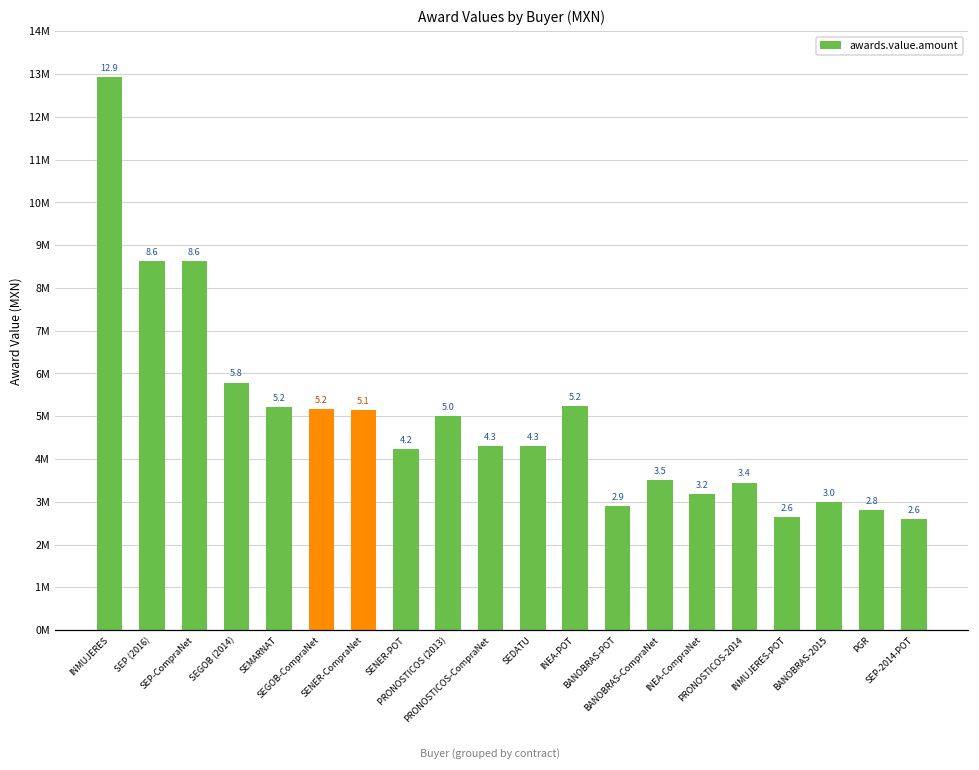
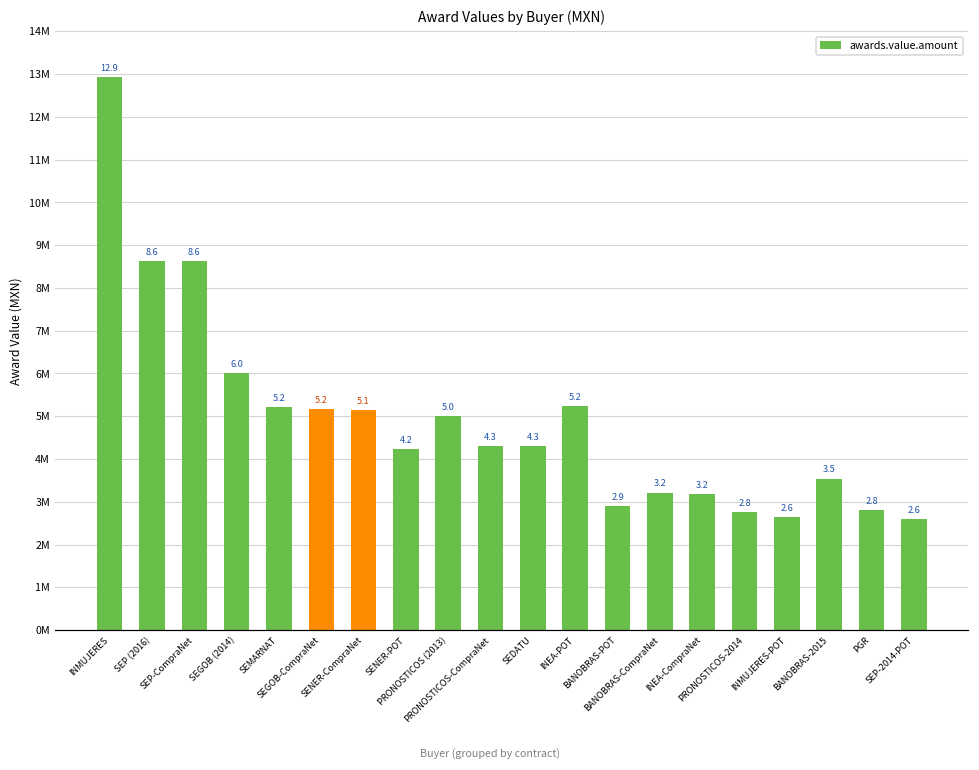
SEGOB (2014): 5.8 -> 6.0
BANOBRAS-CompraNet: 3.5 -> 3.2
PRONOSTICOS-2014: 3.4 -> 2.8
BANOBRAS-2015: 3.0 -> 3.5
